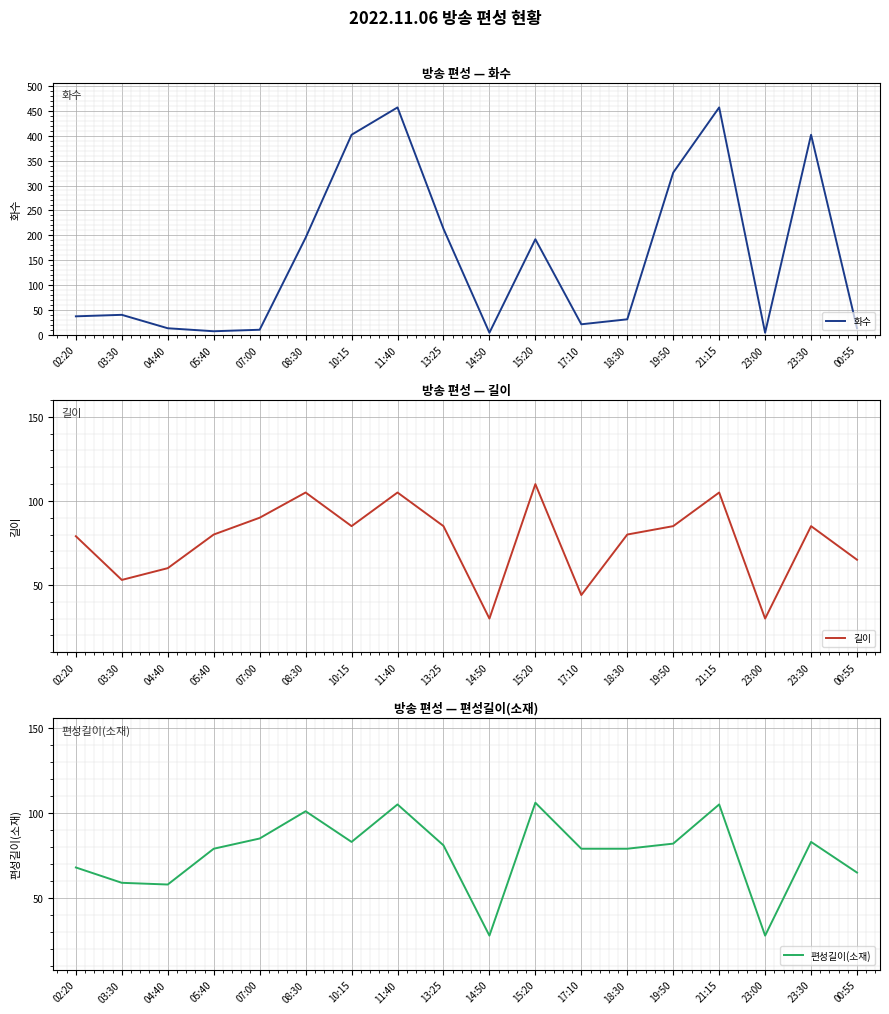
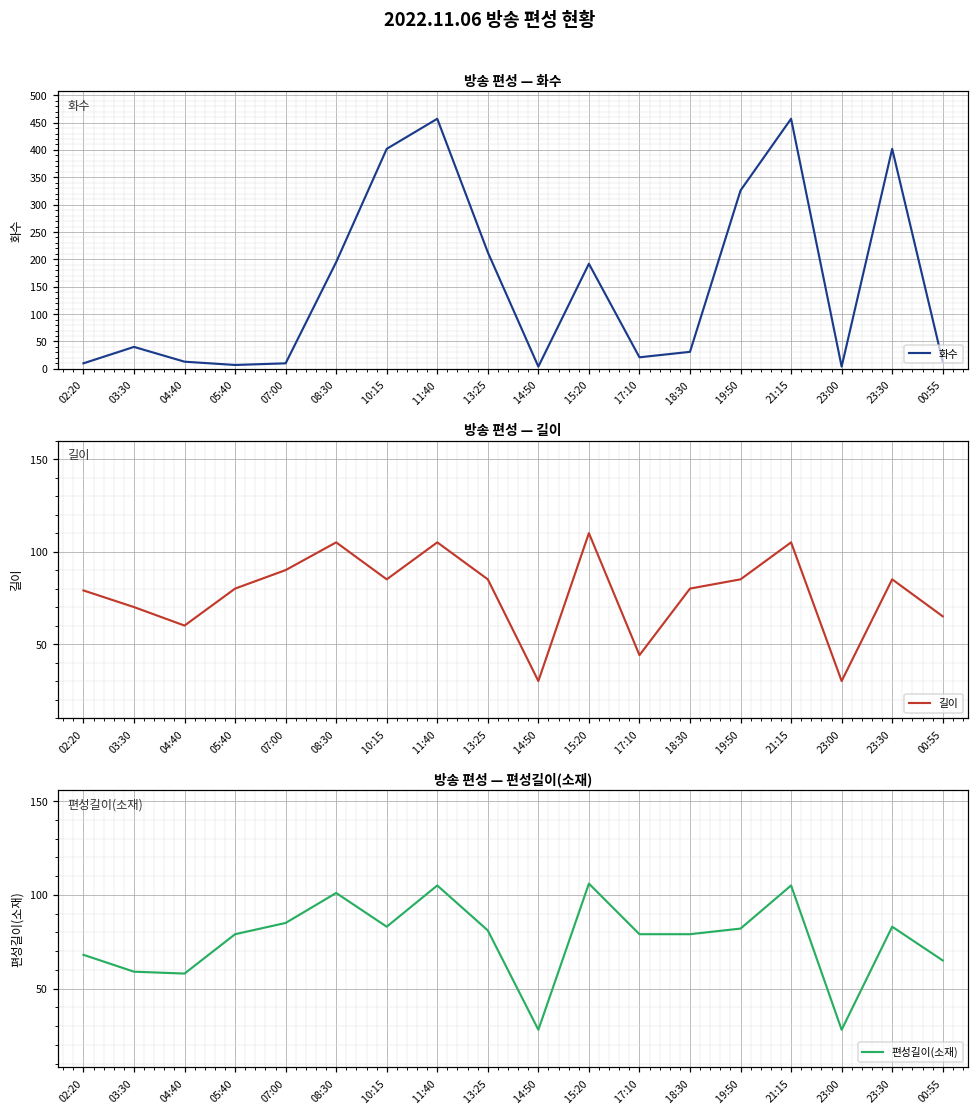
방송 편성 — 화수, 02:20: 40 -> 10
방송 편성 — 길이, 03:30: 53 -> 70
